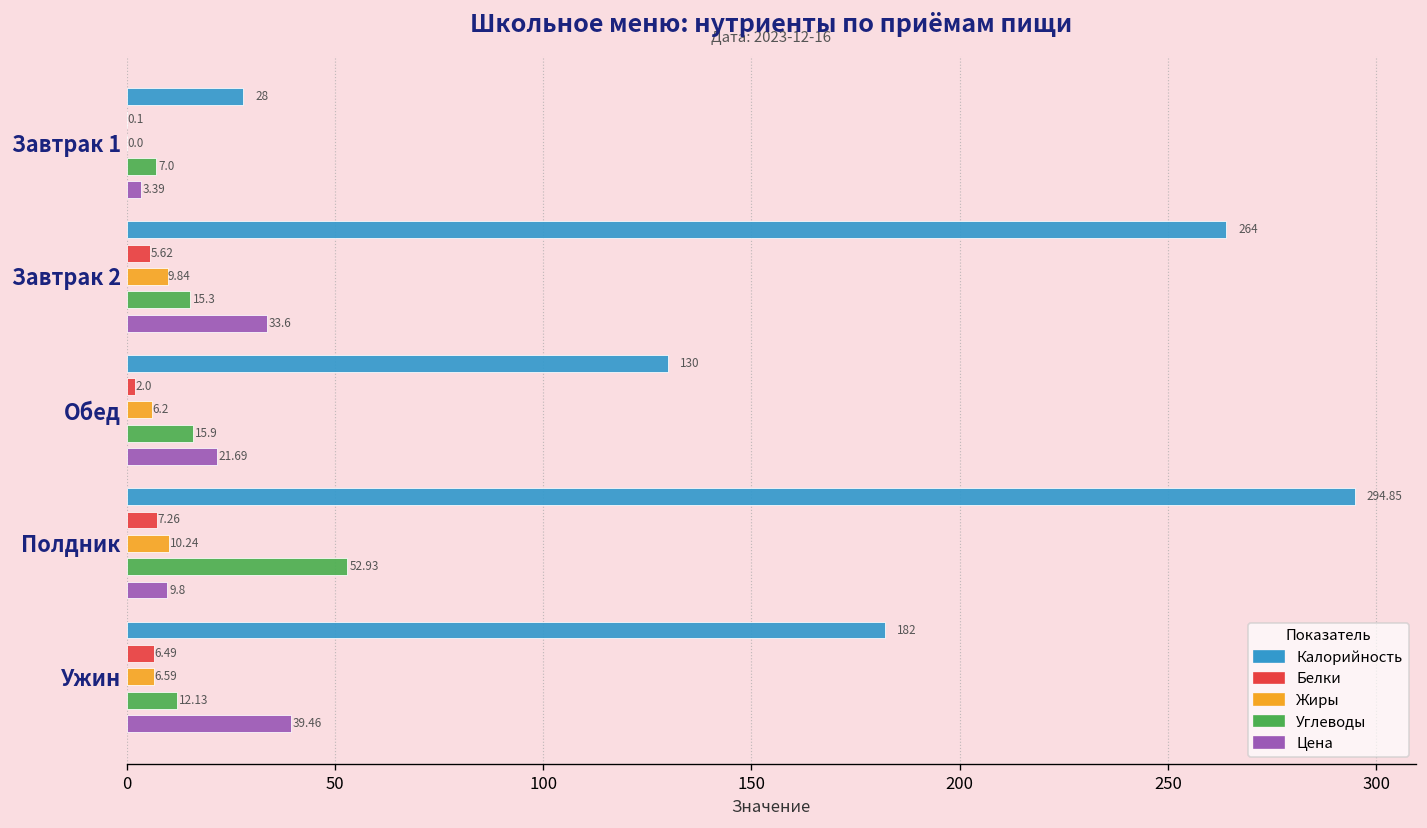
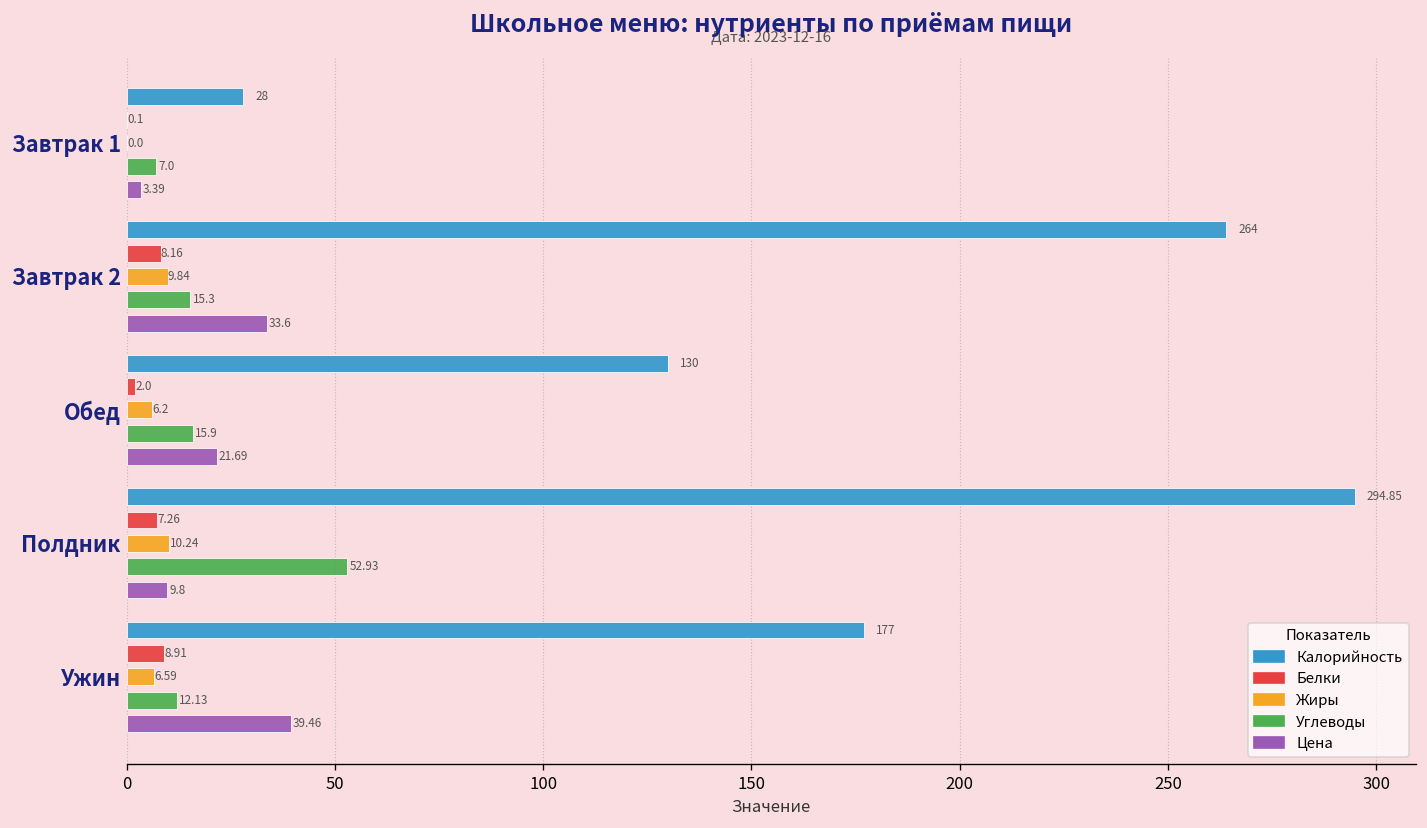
Белки, Завтрак 2: 5.62 -> 8.16
Калорийность, Ужин: 182 -> 177
Белки, Ужин: 6.49 -> 8.91
